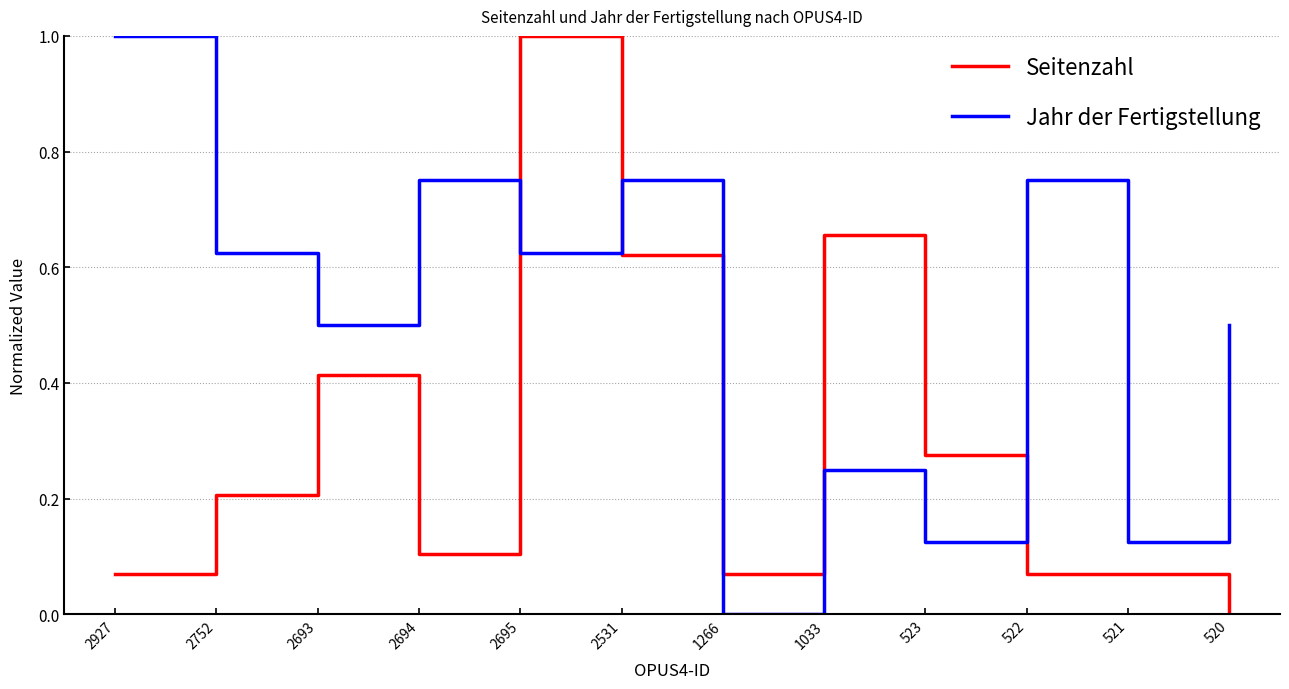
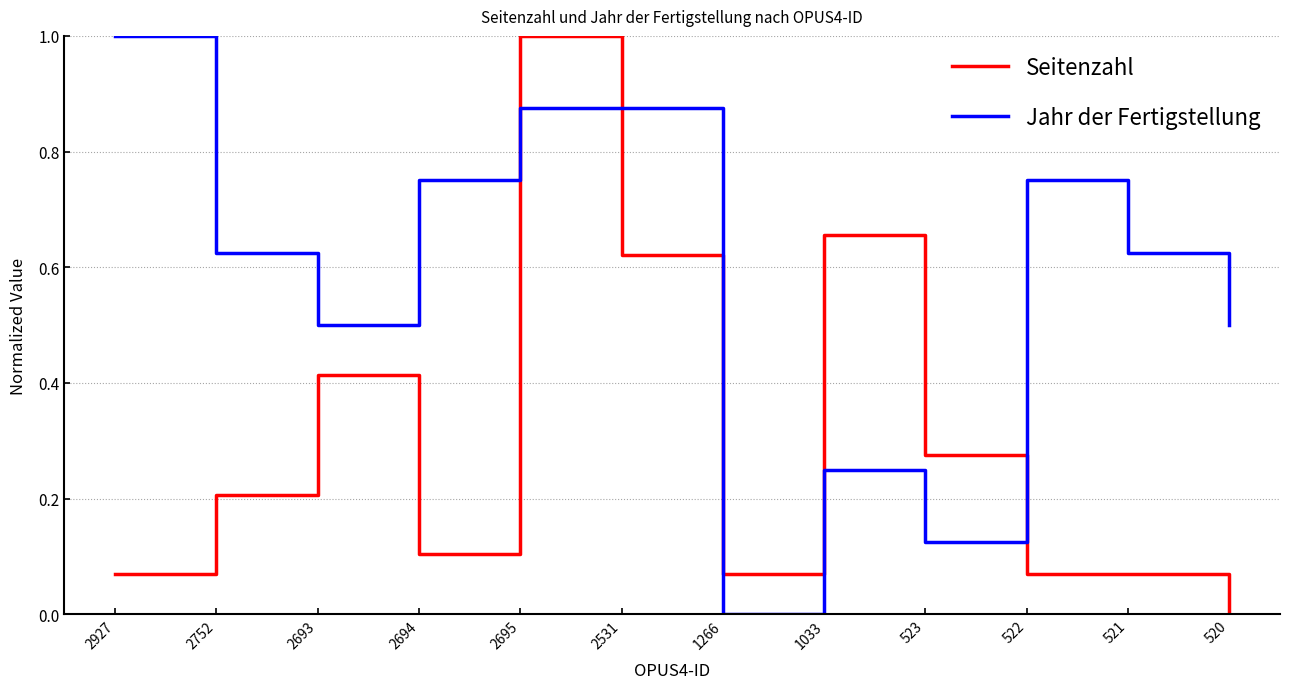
Jahr der Fertigstellung, 2695: 0.63 -> 0.88
Jahr der Fertigstellung, 2531: 0.75 -> 0.88
Jahr der Fertigstellung, 521: 0.13 -> 0.63
